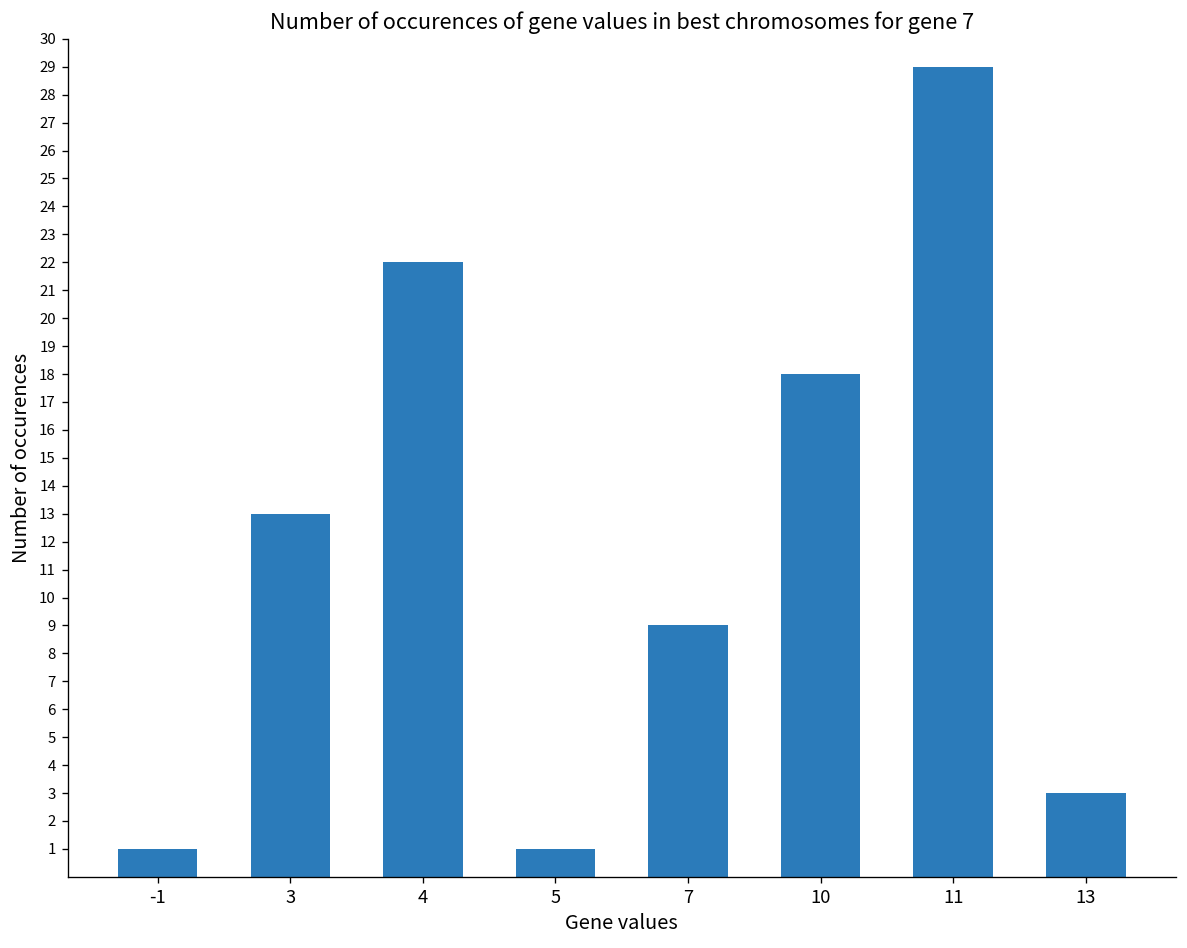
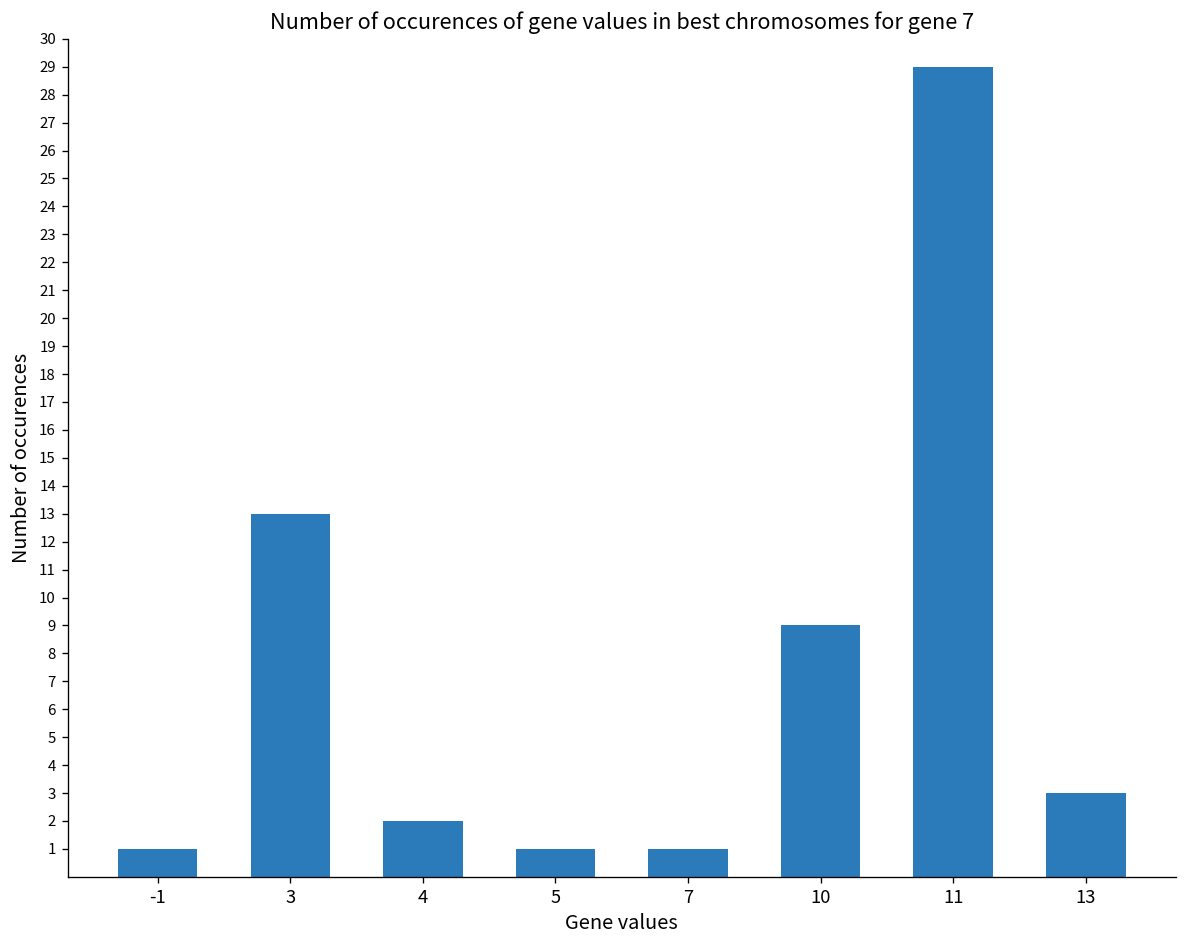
4: 22 -> 2
7: 9 -> 1
10: 18 -> 9
